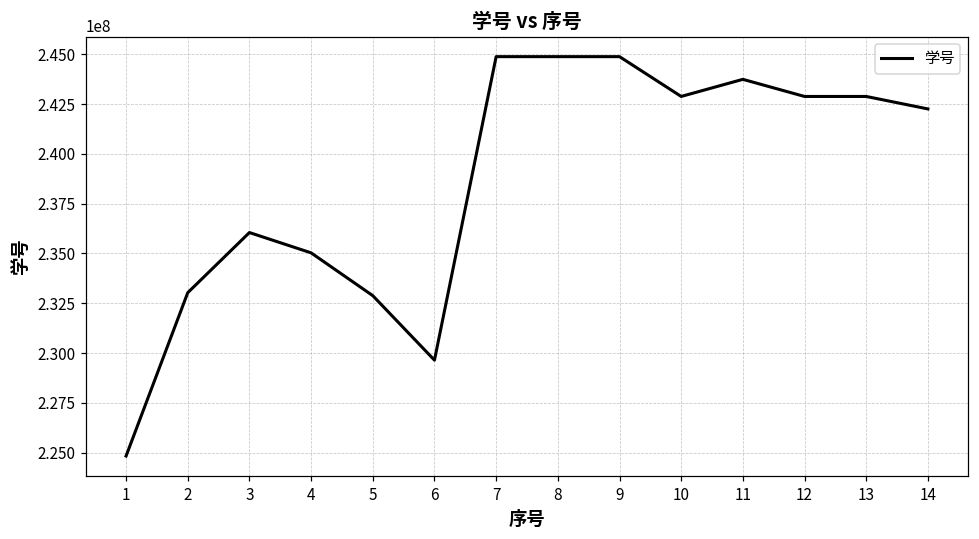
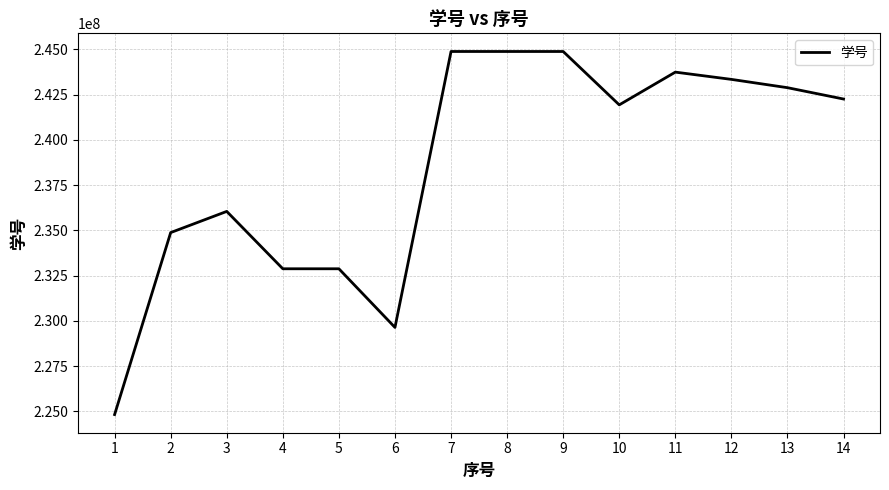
2: 233000000 -> 234900000
4: 235000000 -> 232900000
10: 242900000 -> 241900000
12: 242900000 -> 243300000
